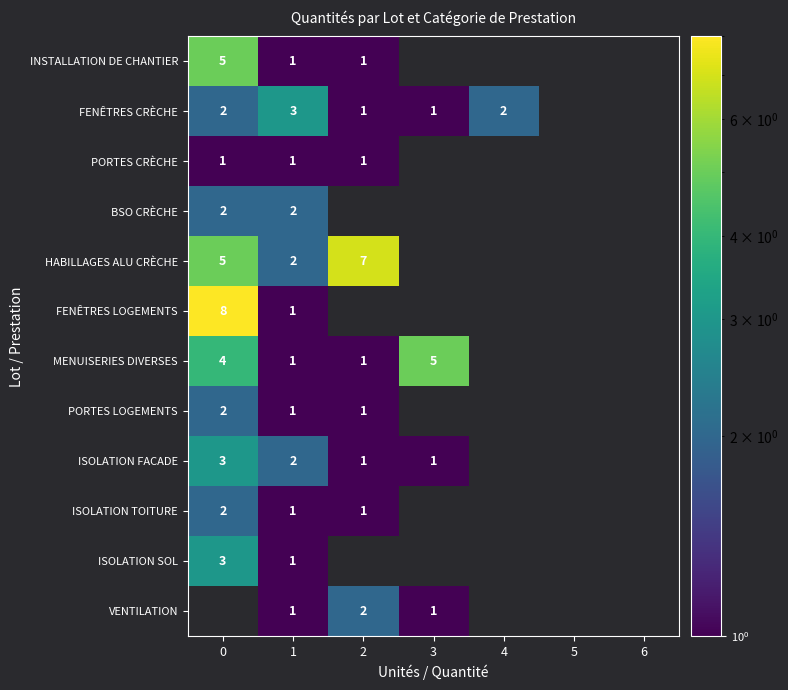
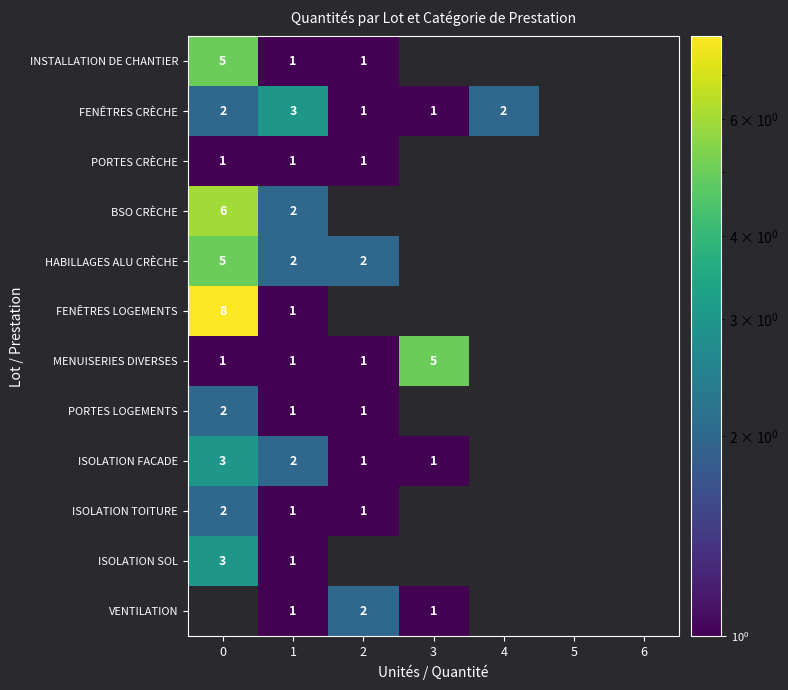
BSO CRÈCHE, 0: 2 -> 6
HABILLAGES ALU CRÈCHE, 2: 7 -> 2
MENUISERIES DIVERSES, 0: 4 -> 1
